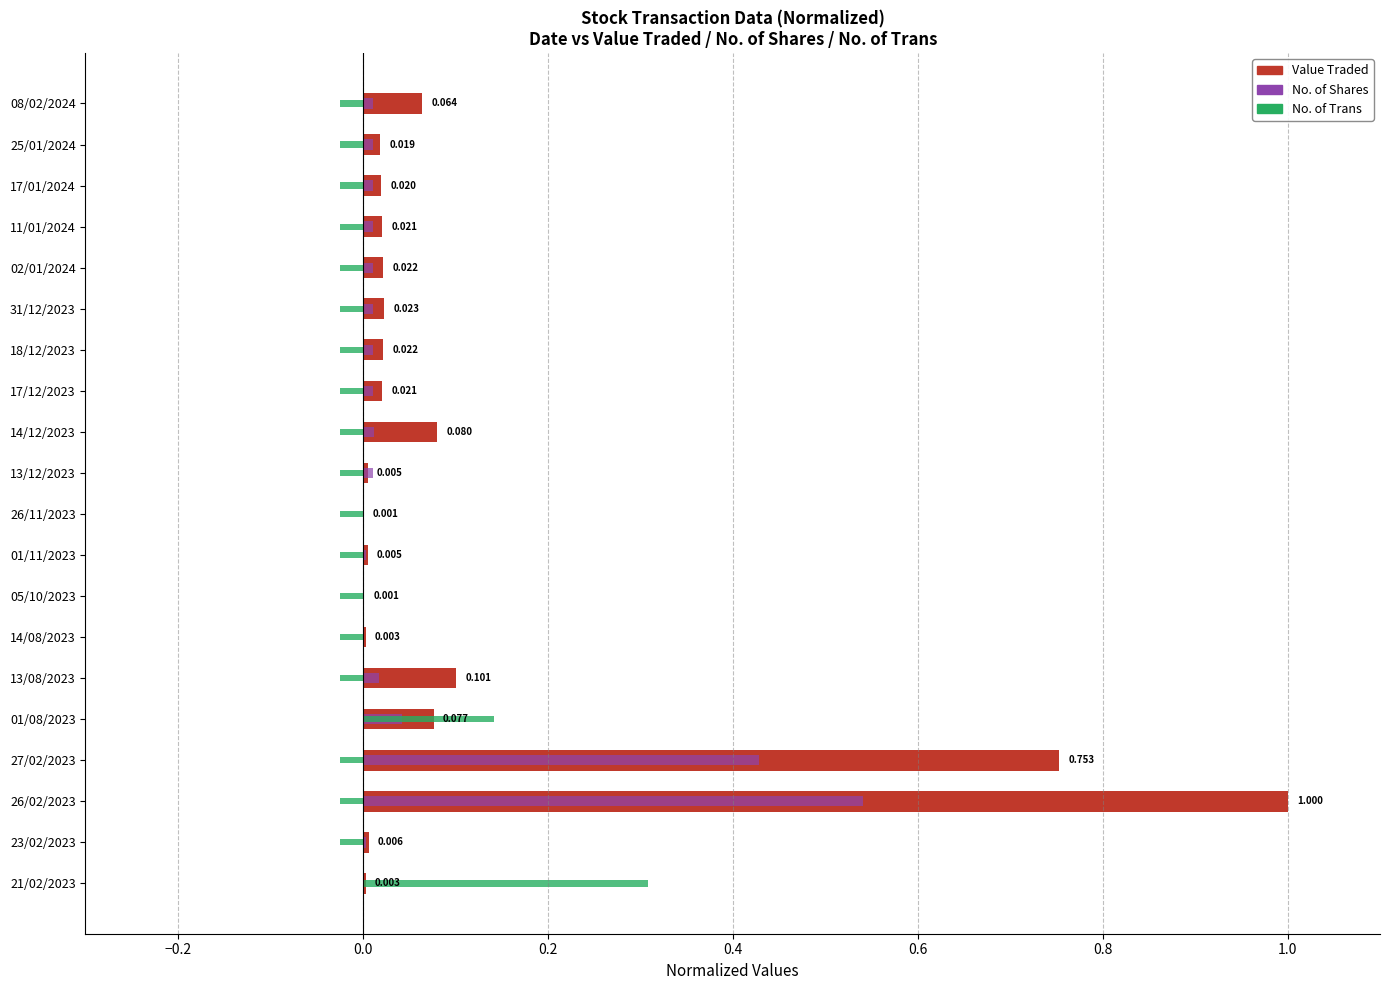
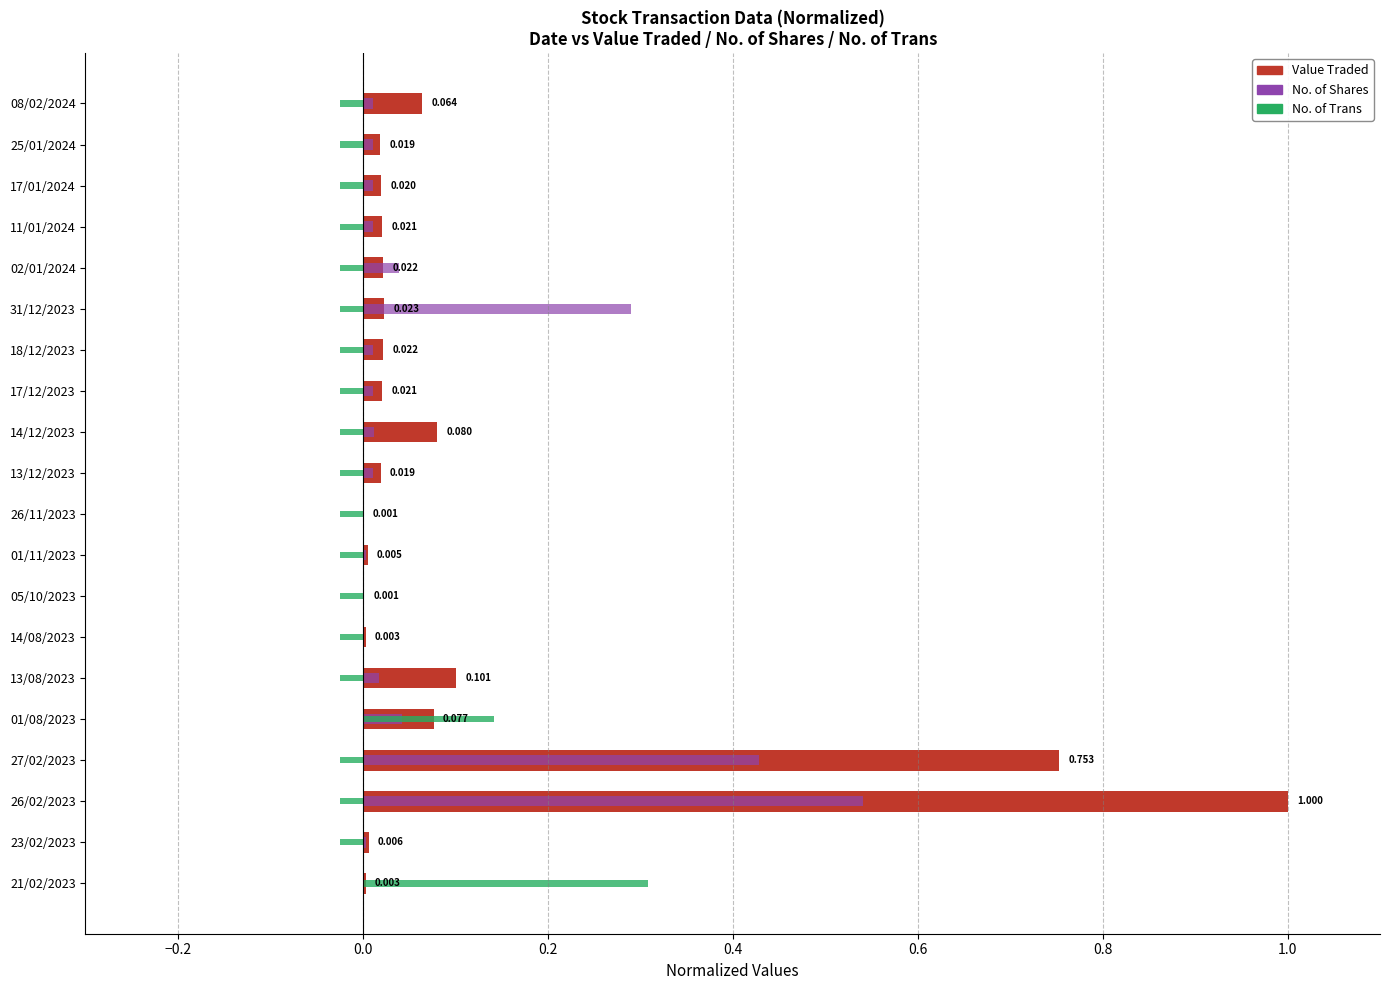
No. of Shares, 02/01/2024: 0.01 -> 0.04
No. of Shares, 31/12/2023: 0.01 -> 0.29
Value Traded, 13/12/2023: 0.005 -> 0.019
